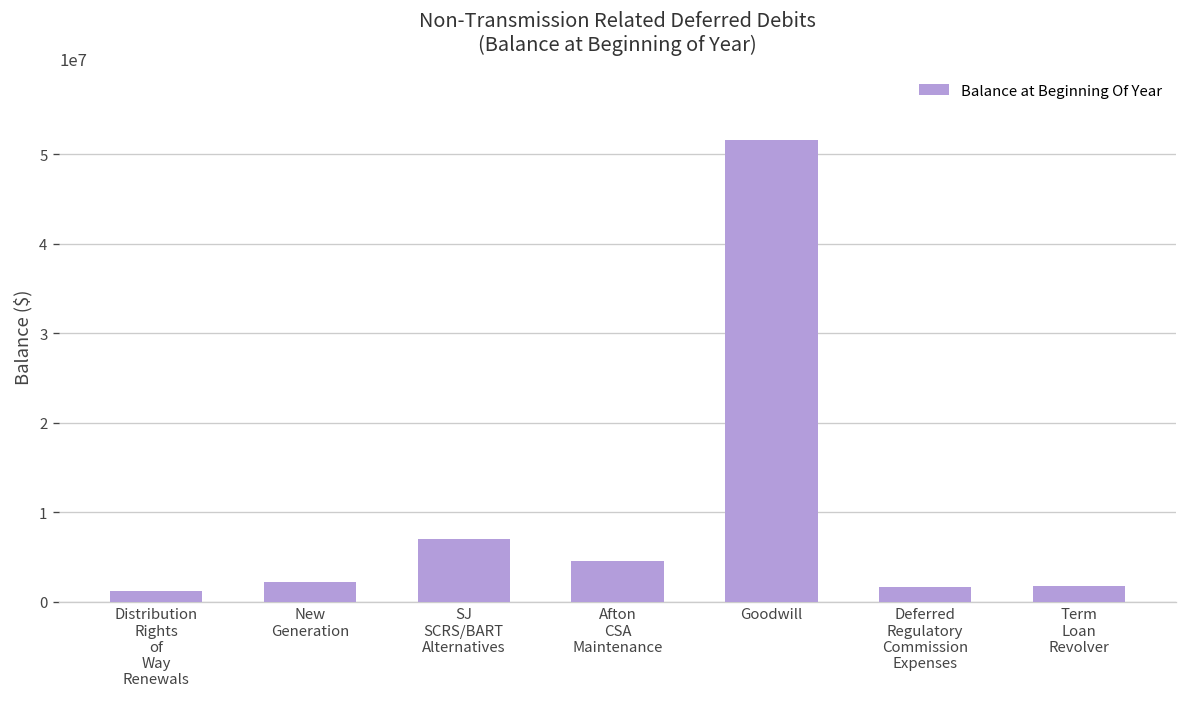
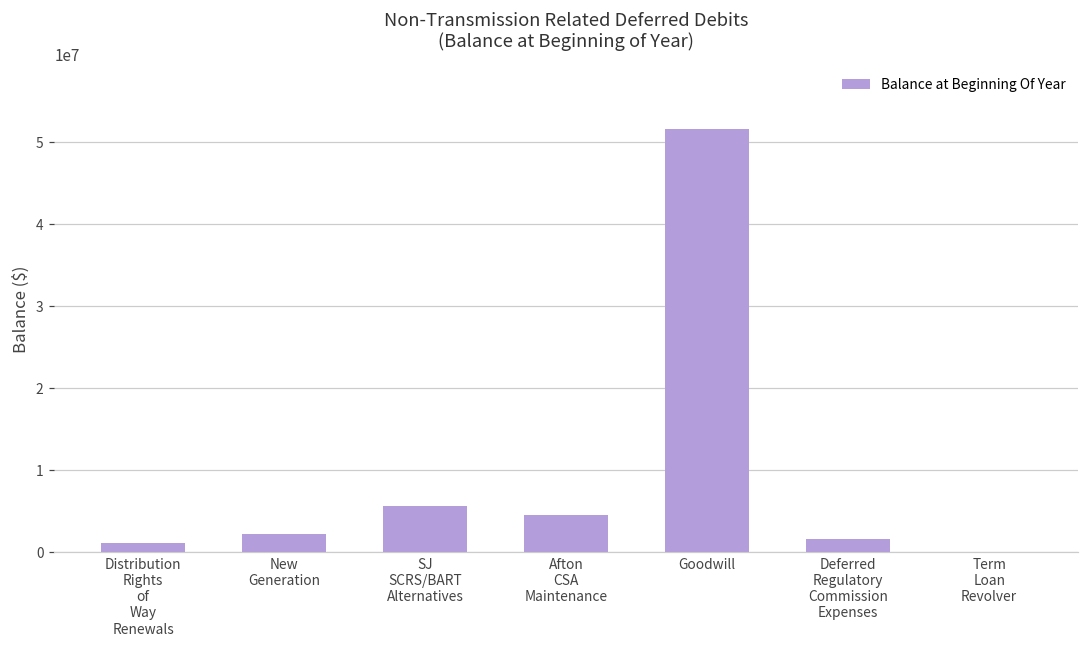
SJ SCRS/BART Alternatives: 7000000 -> 6000000
Term Loan Revolver: 2000000 -> 0
